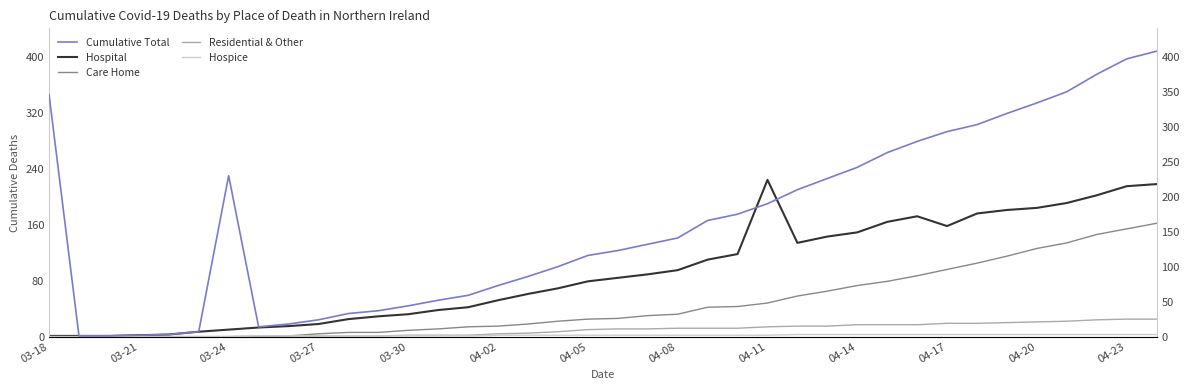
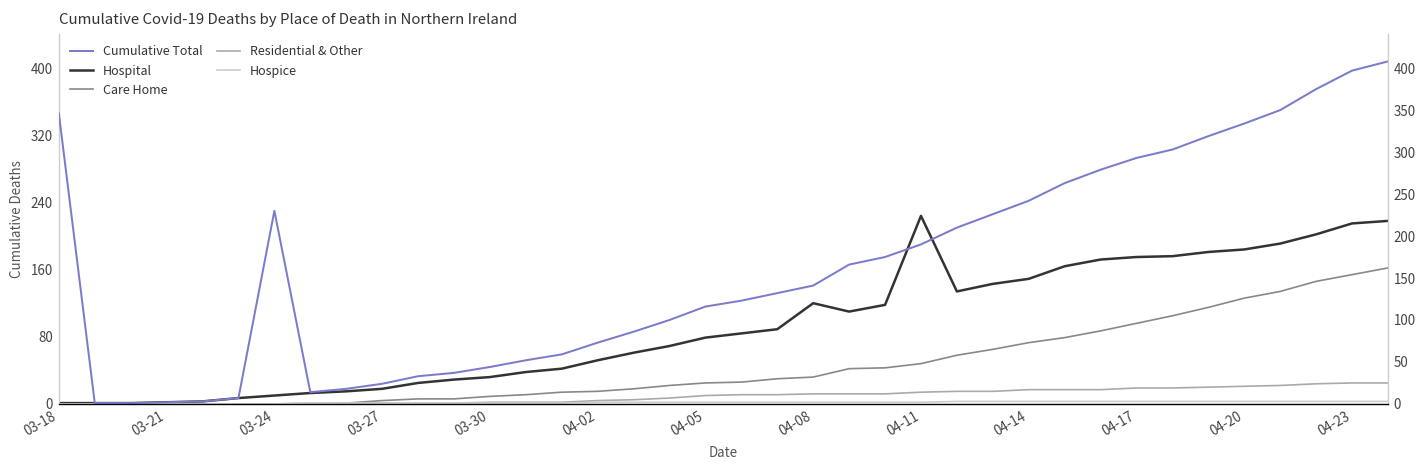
Hospital, 04-08: 100 -> 120
Hospital, 04-17: 160 -> 180
